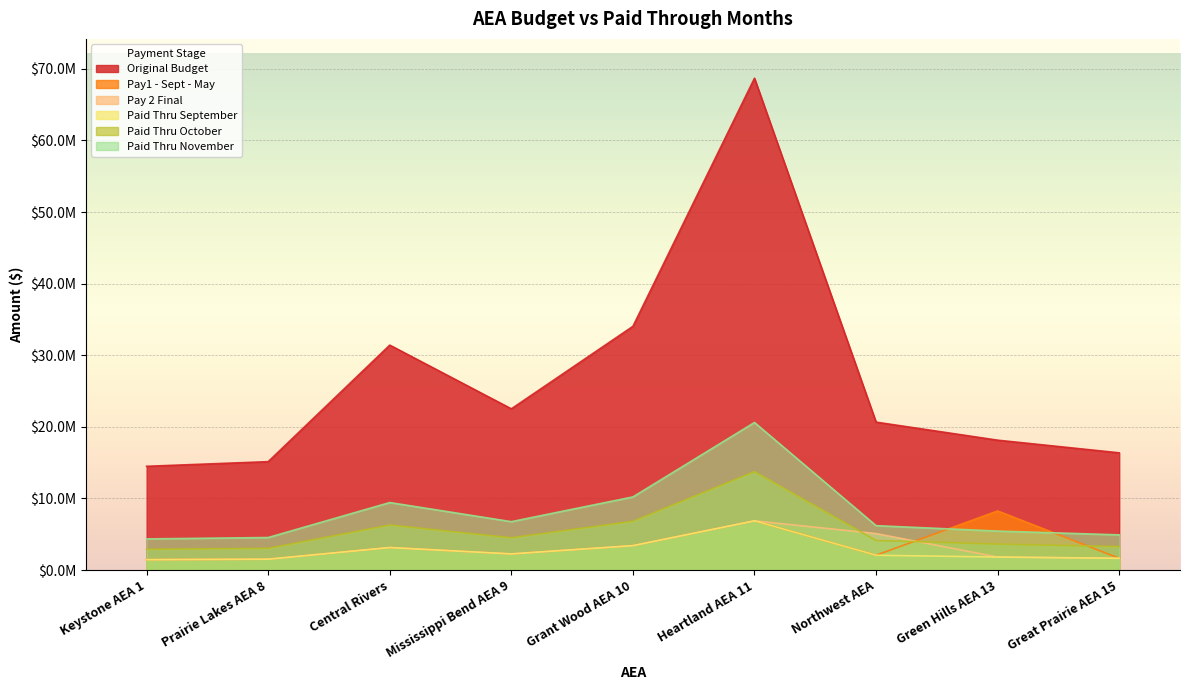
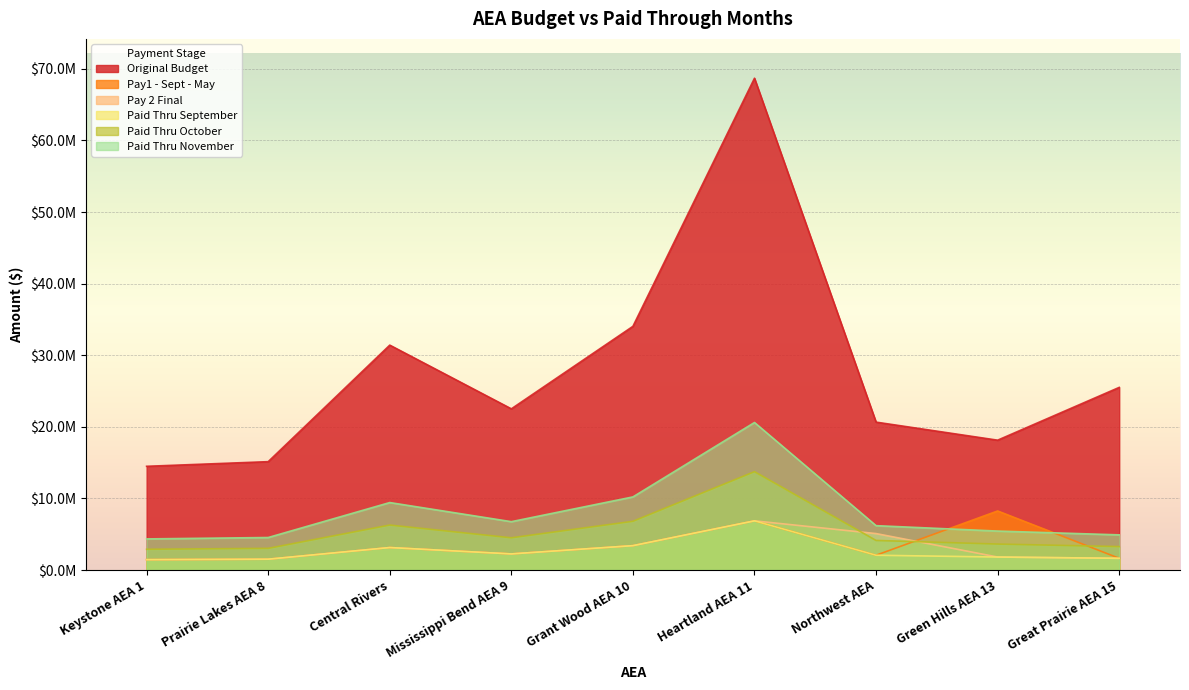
Original Budget, Great Prairie AEA 15: $16000000 -> $26000000
